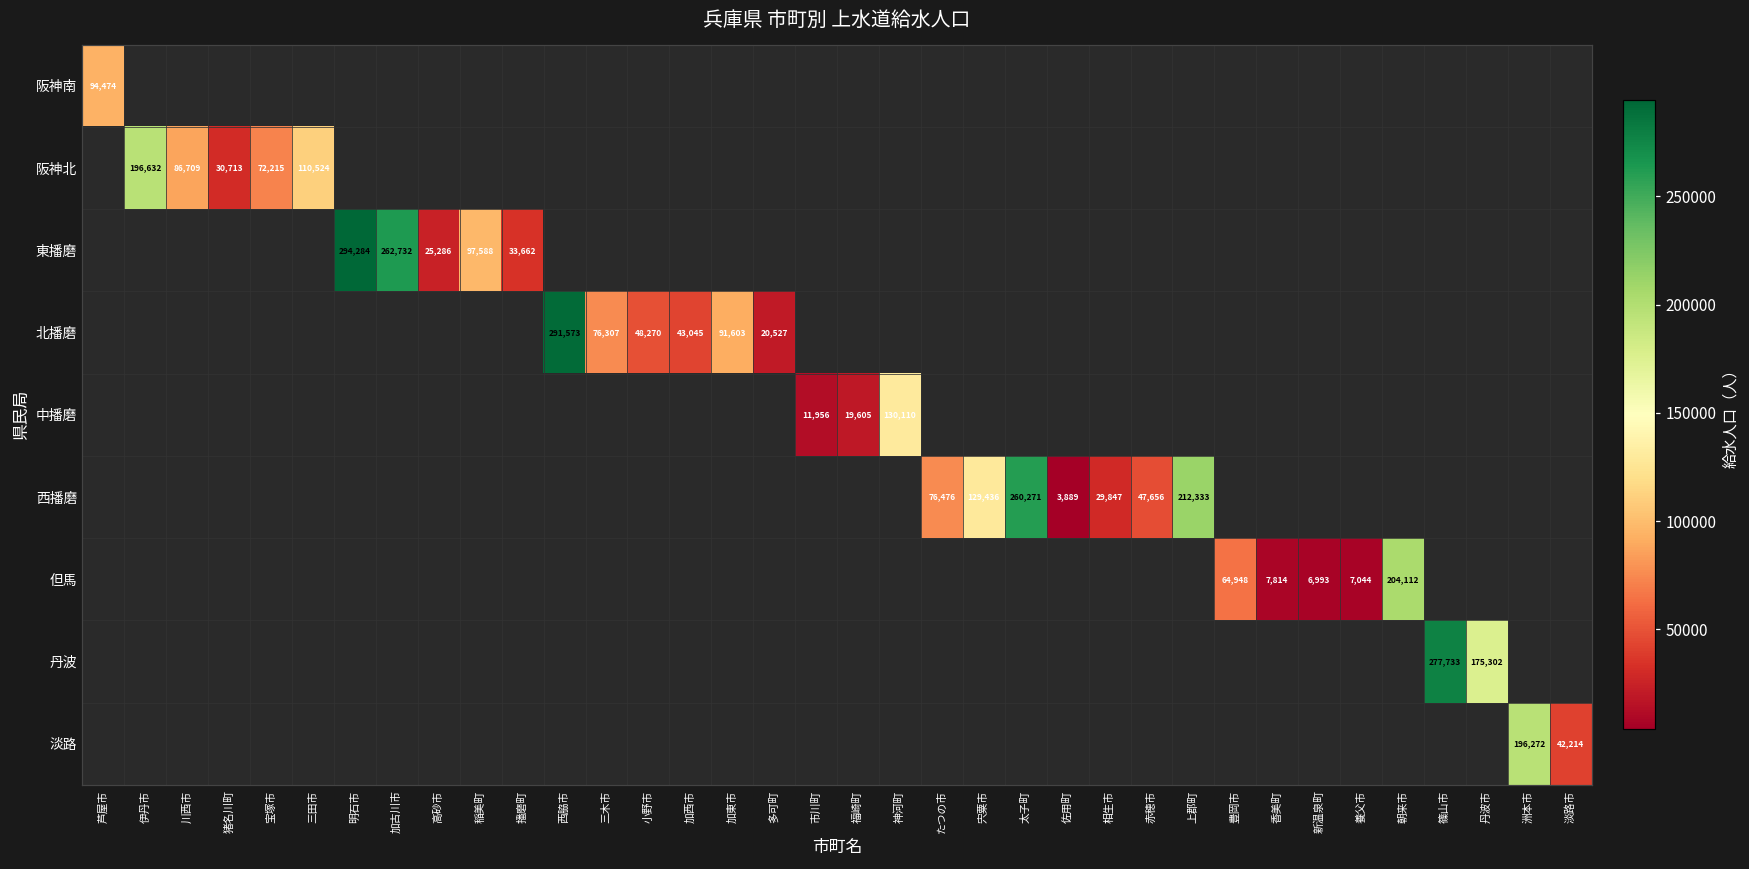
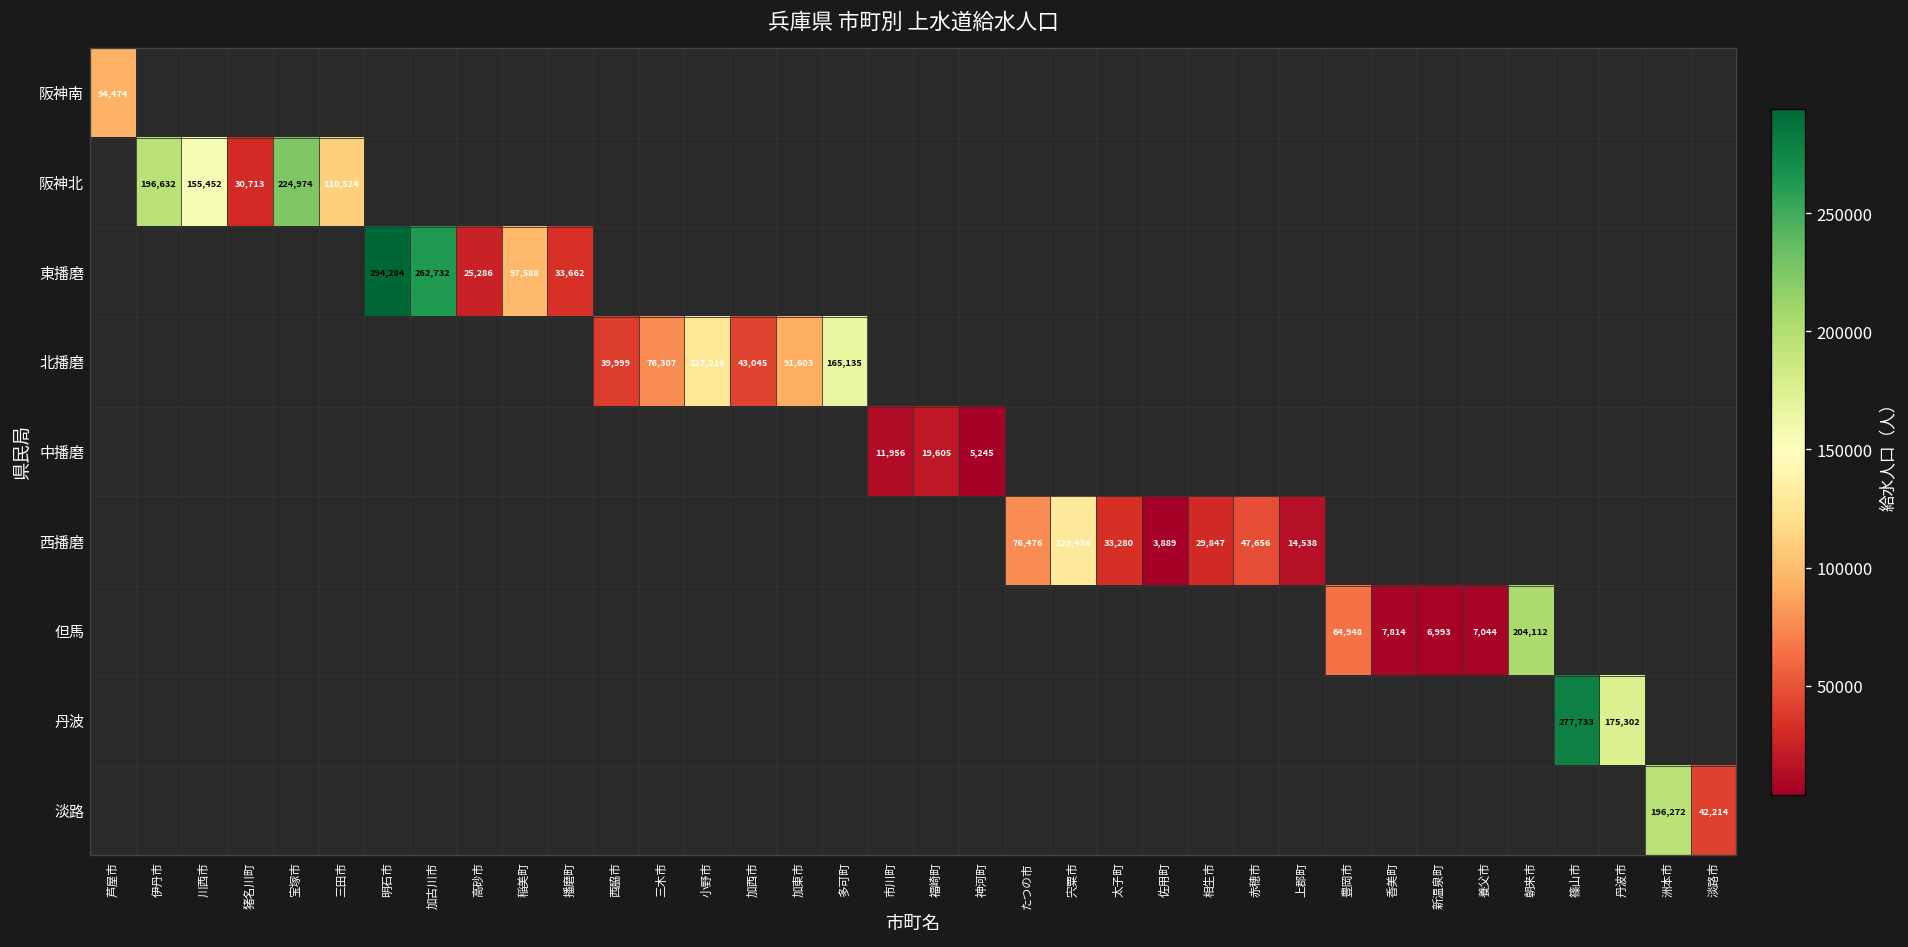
阪神北, 川西市: 86,709 -> 155,452
阪神北, 宝塚市: 72,215 -> 224,974
北播磨, 西脇市: 291,573 -> 39,999
北播磨, 小野市: 48,270 -> 127,216
北播磨, 多可町: 20,527 -> 165,135
中播磨, 神河町: 130,110 -> 5,245
西播磨, 太子町: 260,271 -> 33,280
西播磨, 上郡町: 212,333 -> 14,538
